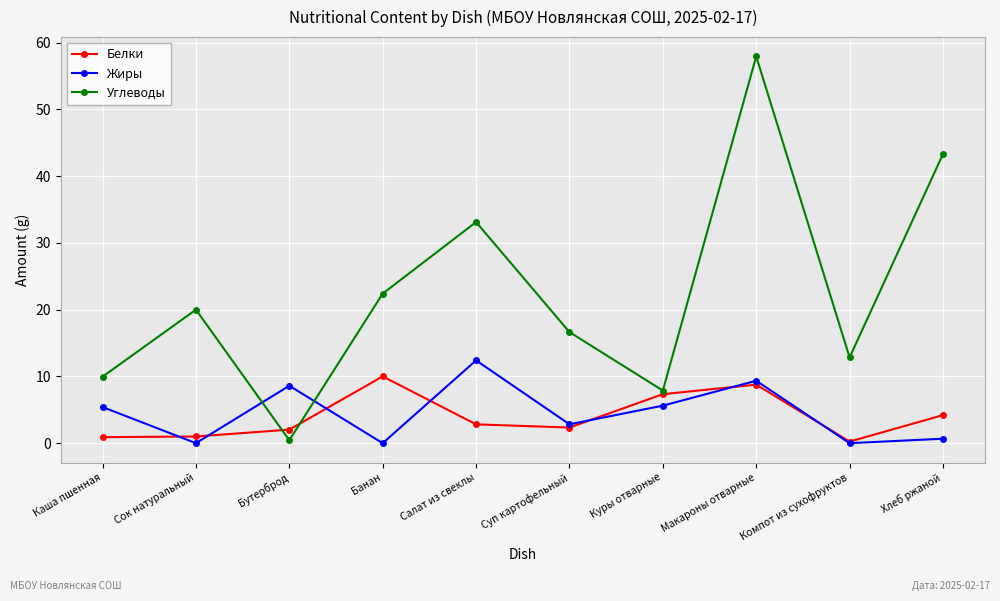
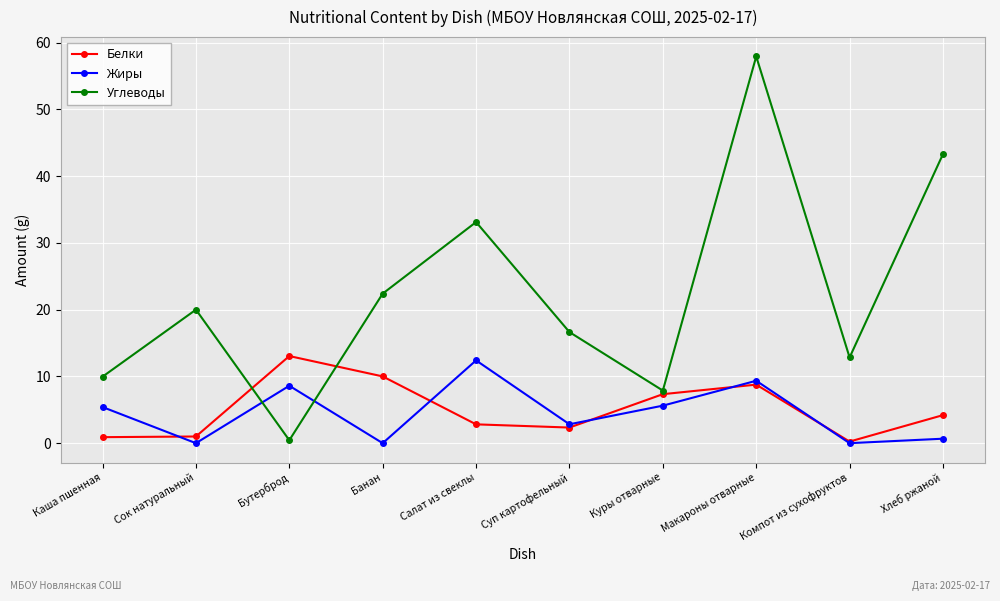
Белки, Бутерброд: 2 -> 13
